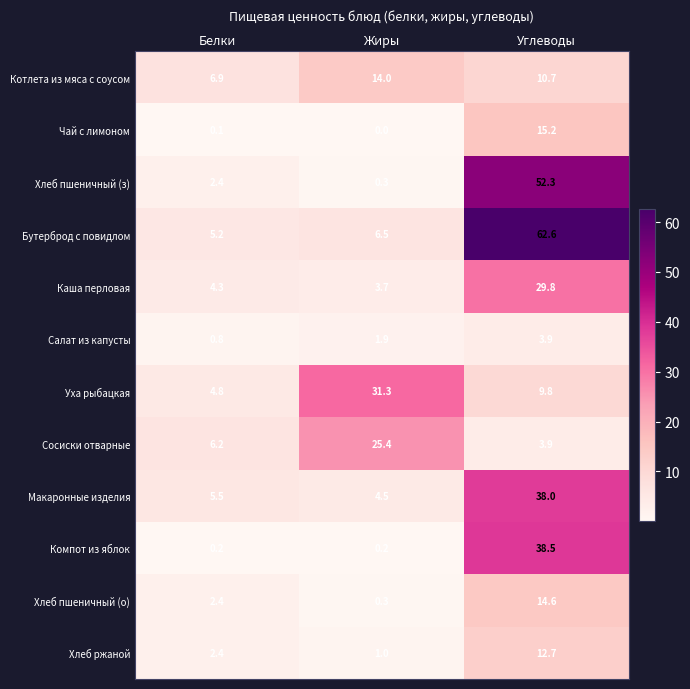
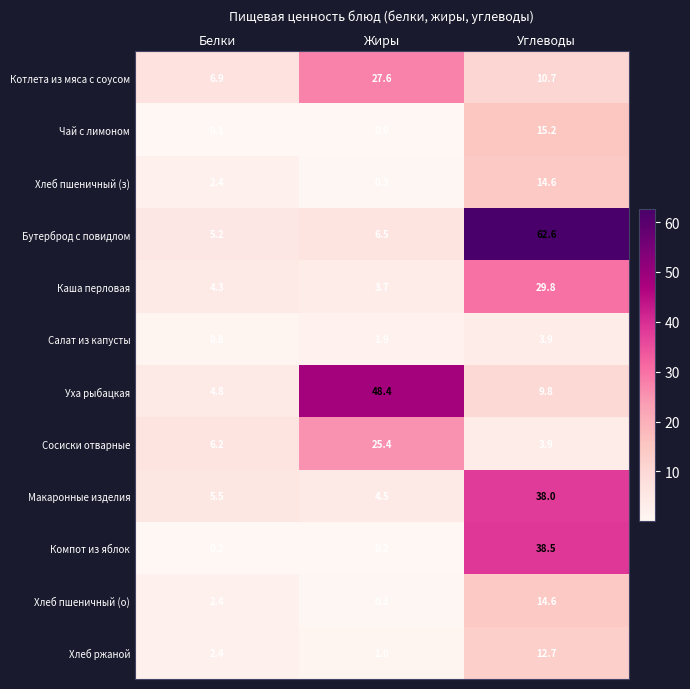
Котлета из мяса с соусом, Жиры: 14.0 -> 27.6
Хлеб пшеничный (з), Углеводы: 52.3 -> 14.6
Уха рыбацкая, Жиры: 31.3 -> 48.4
